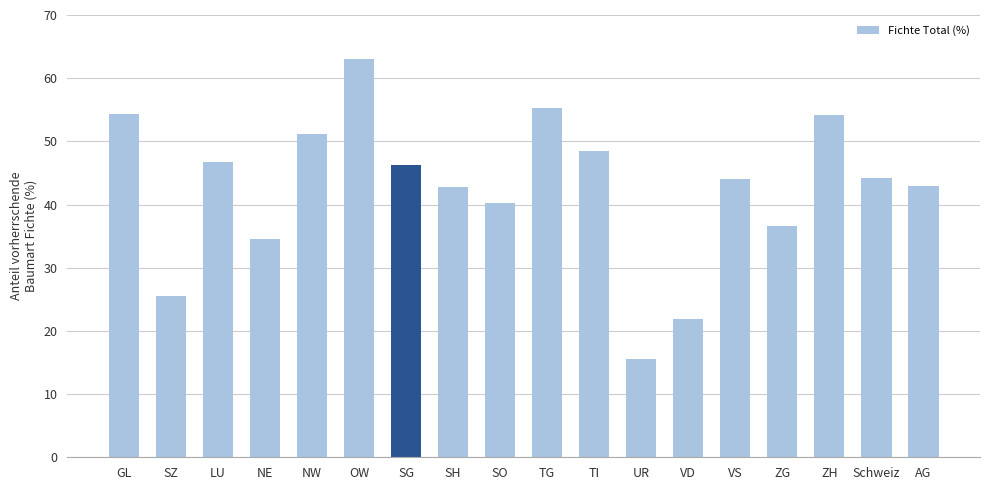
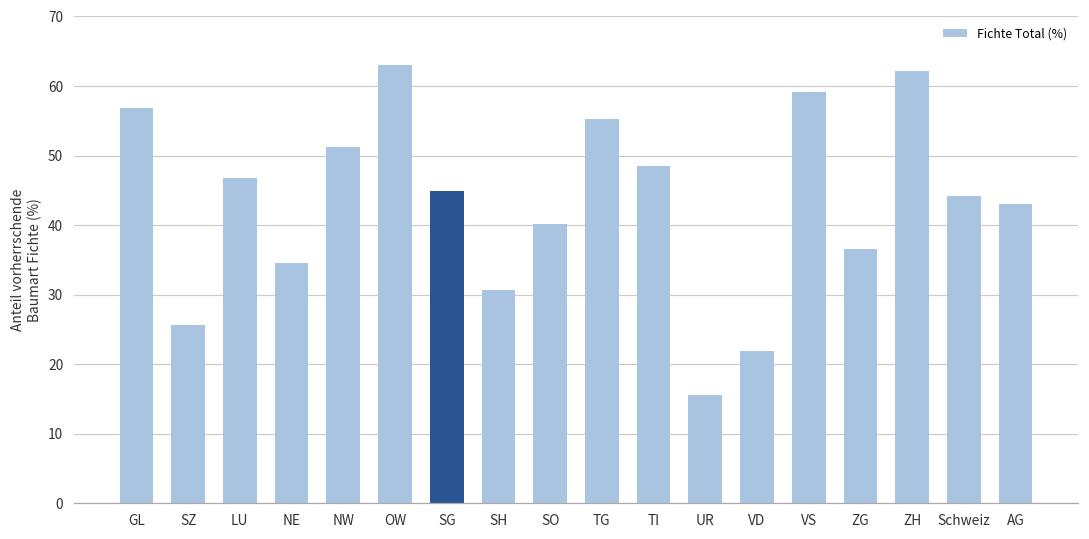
GL: 54 -> 57
SG: 46 -> 45
SH: 43 -> 31
VS: 44 -> 59
ZH: 54 -> 62
